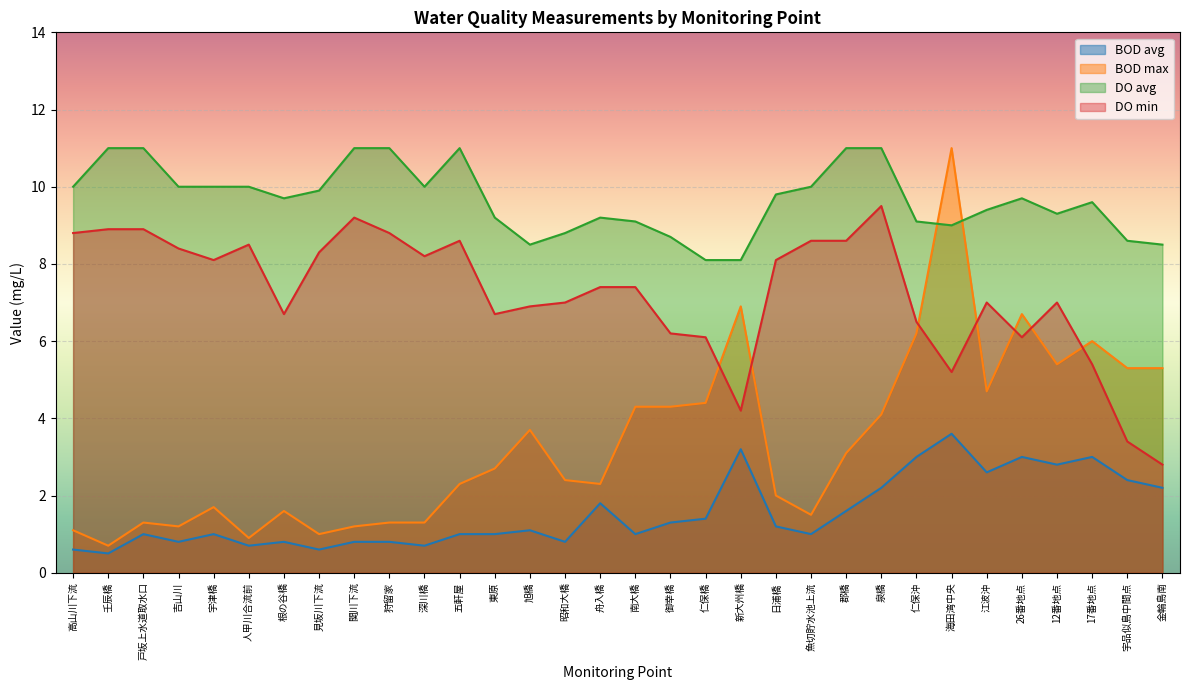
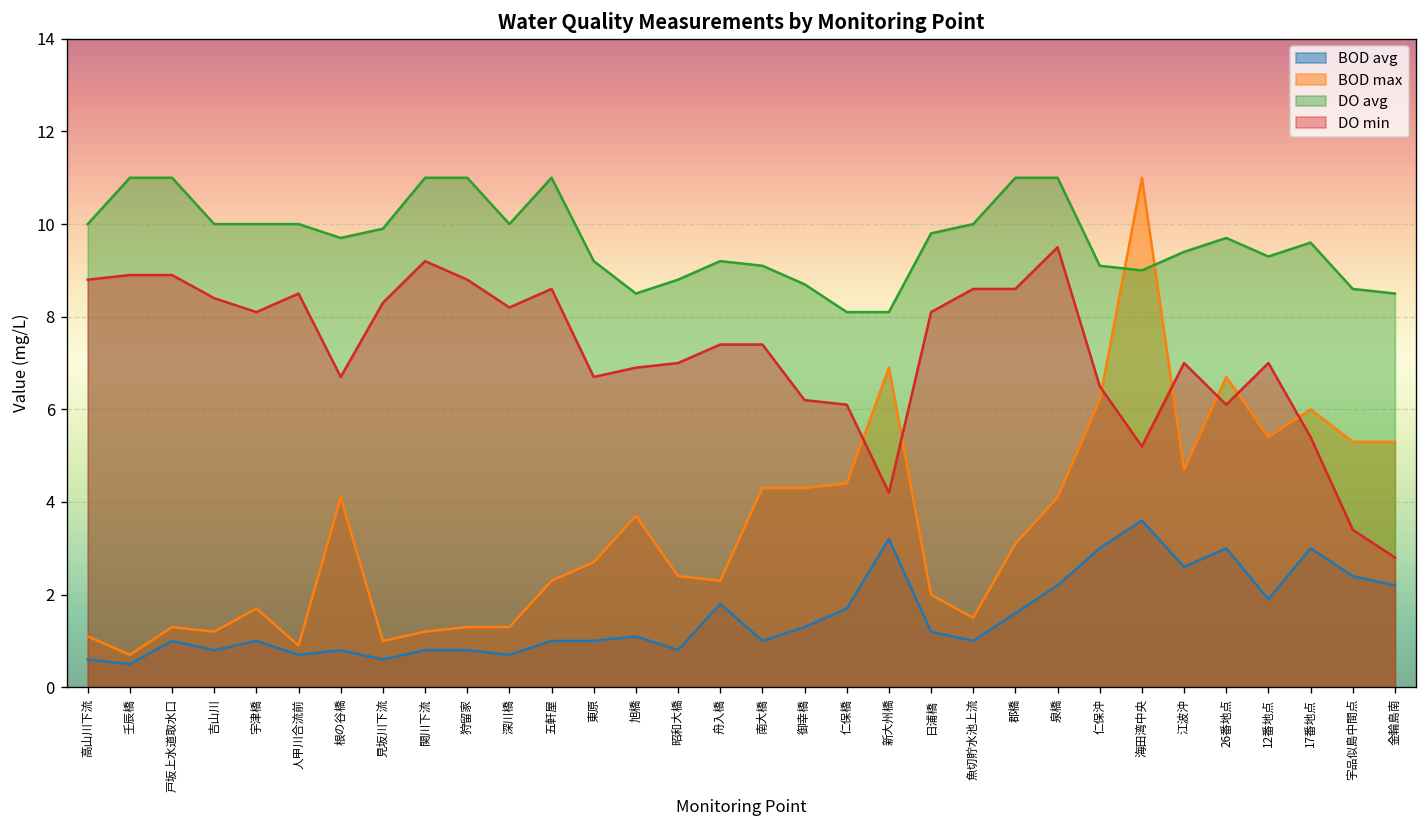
BOD max, 根の谷橋: 1.6 -> 4.1
BOD avg, 仁保橋: 1.4 -> 1.7
BOD avg, 12番地点: 2.8 -> 1.9
